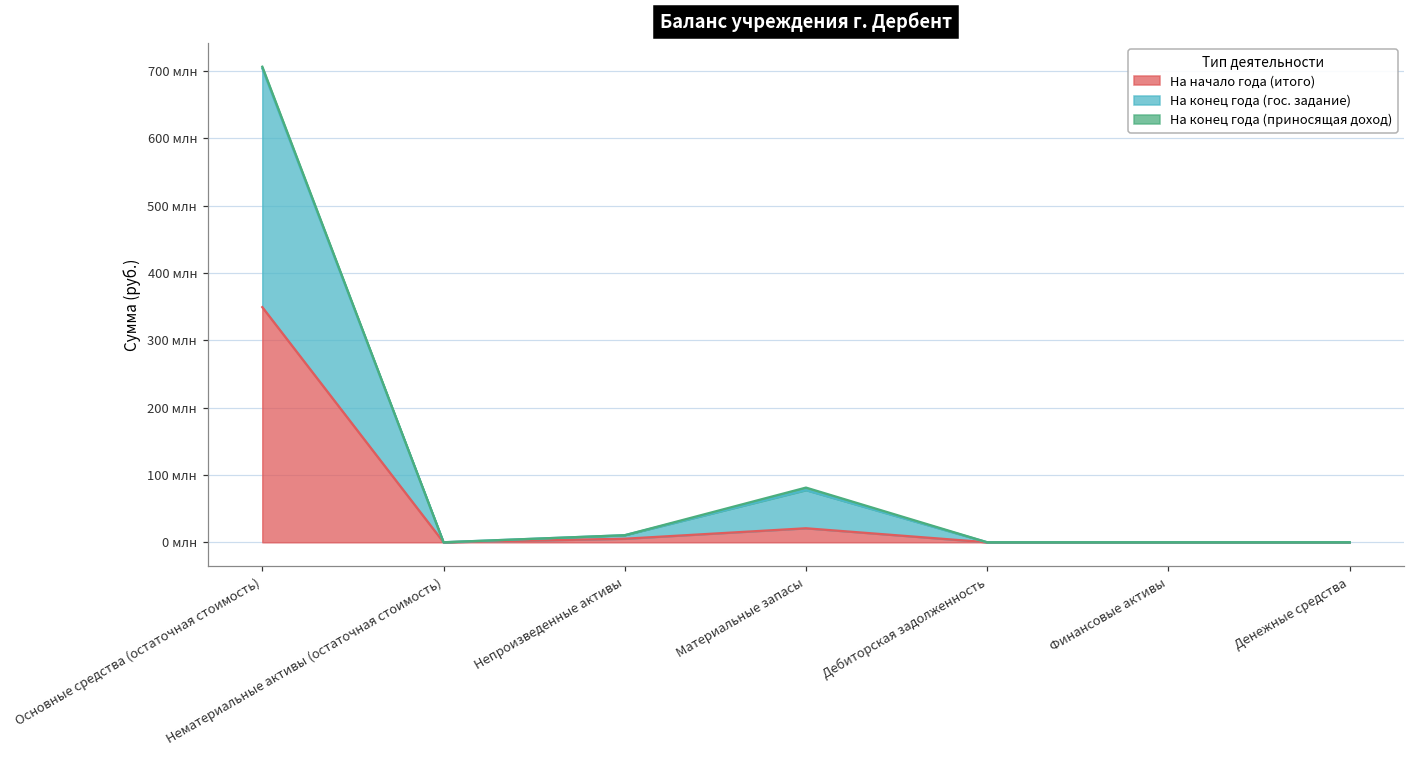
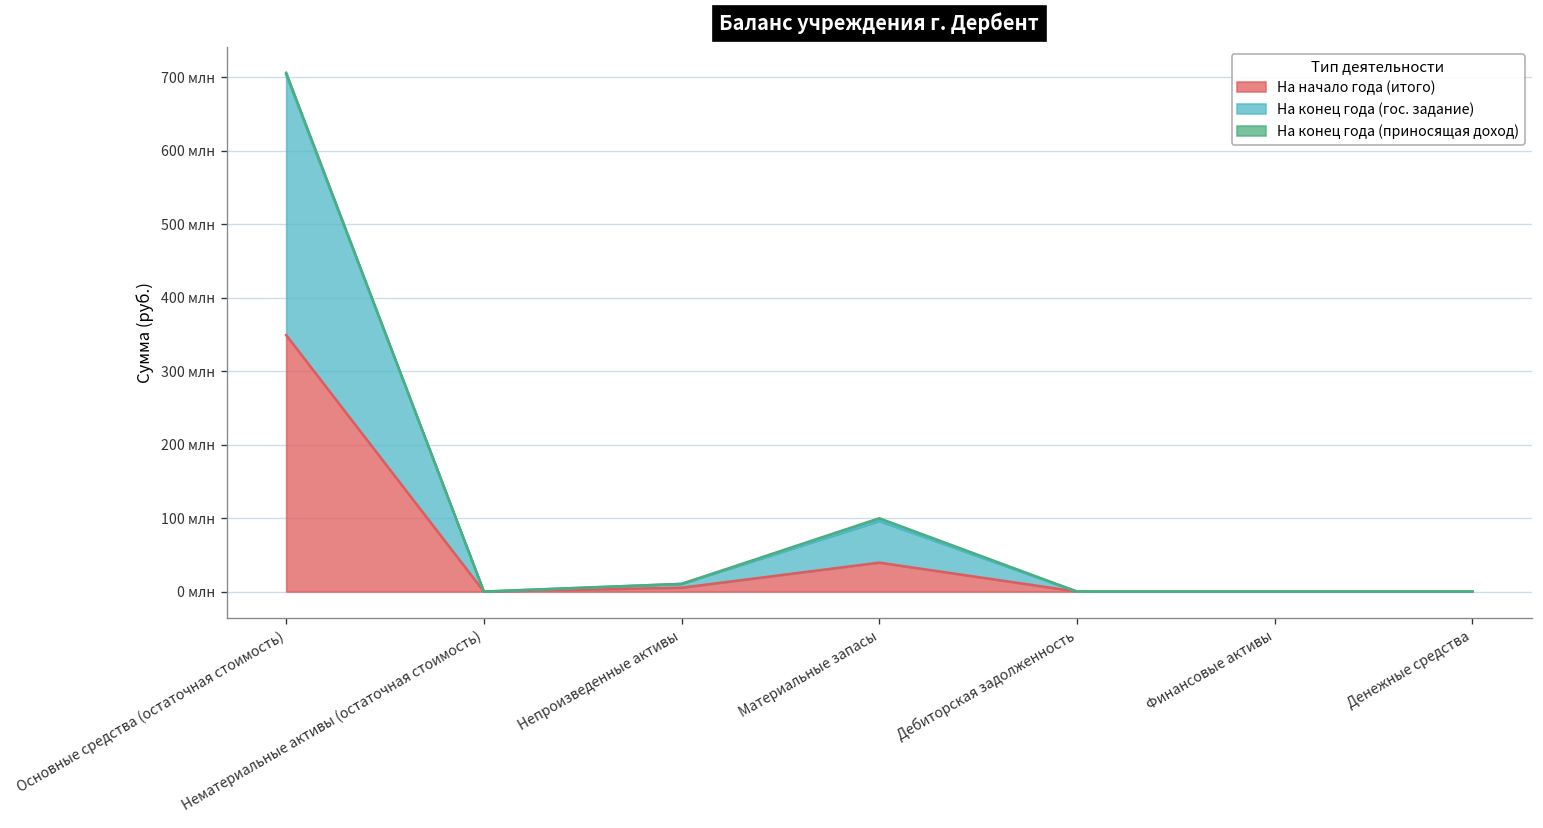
На начало года (итого), Материальные запасы: 20 млн -> 40 млн
